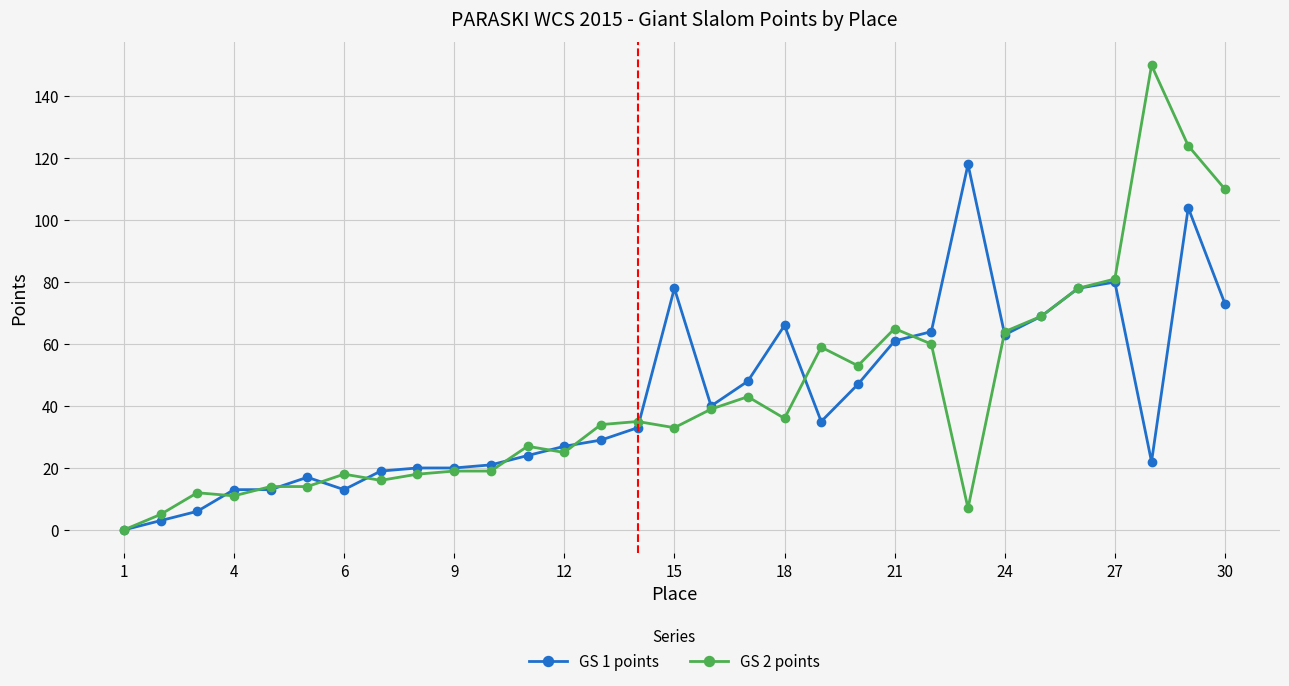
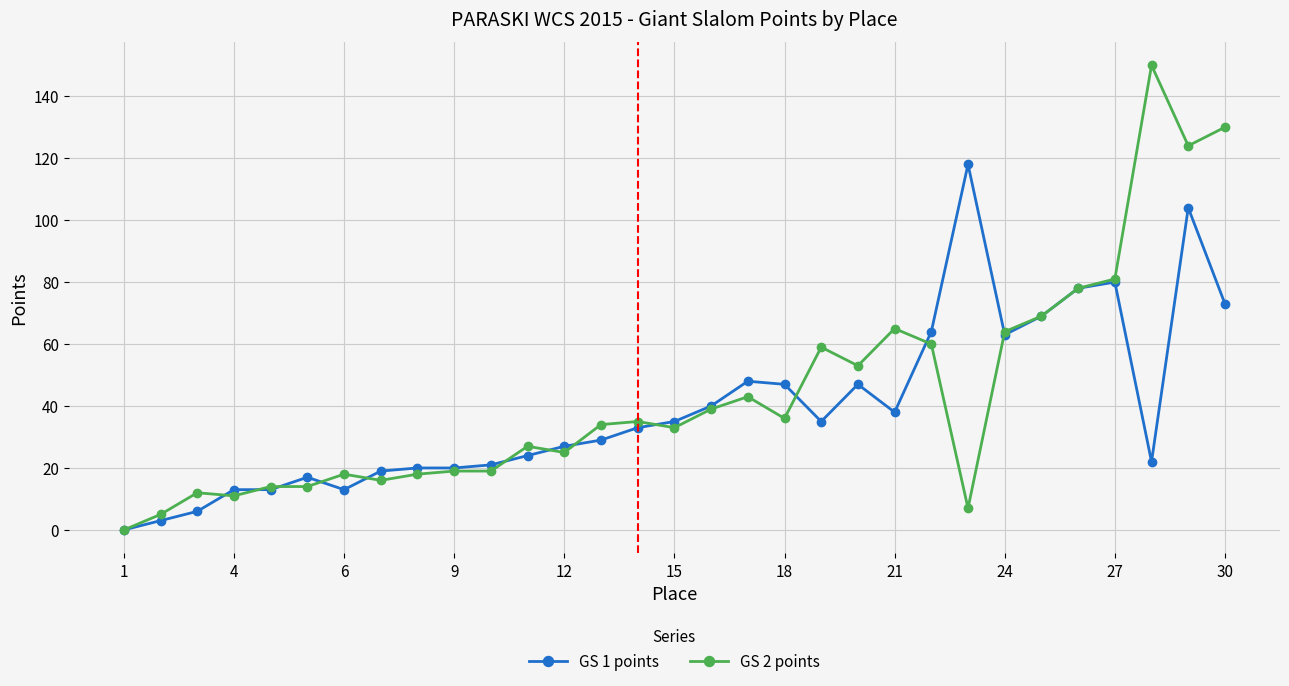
GS 1 points, 15: 78 -> 35
GS 1 points, 18: 66 -> 47
GS 1 points, 21: 61 -> 38
GS 2 points, 30: 110 -> 130
